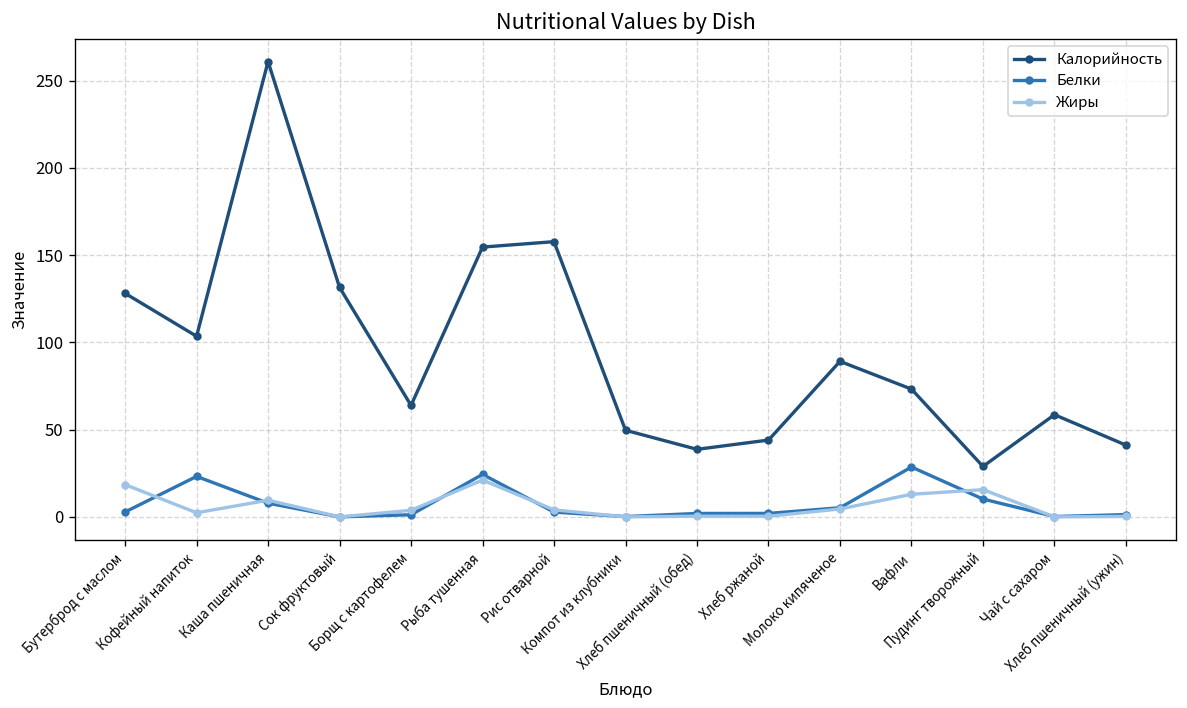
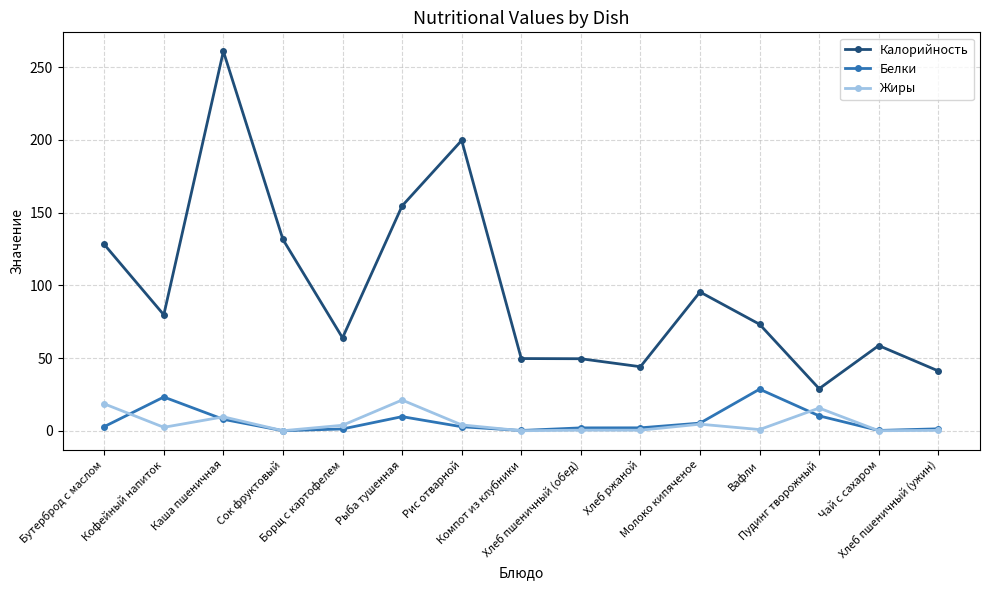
Калорийность, Кофейный напиток: 104 -> 80
Белки, Рыба тушенная: 24 -> 10
Калорийность, Рис отварной: 158 -> 200
Калорийность, Хлеб пшеничный (обед): 39 -> 50
Калорийность, Молоко кипяченое: 89 -> 95
Жиры, Вафли: 13 -> 1
